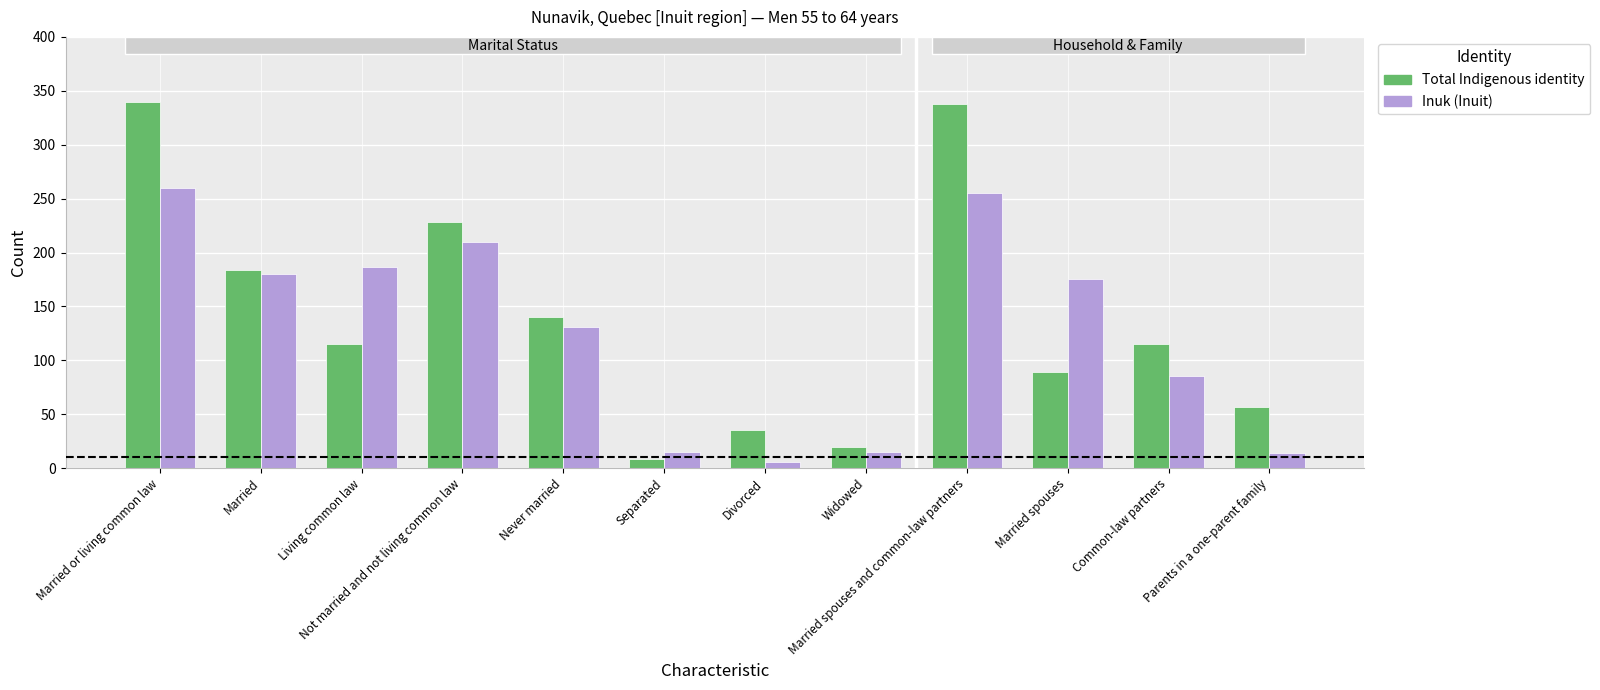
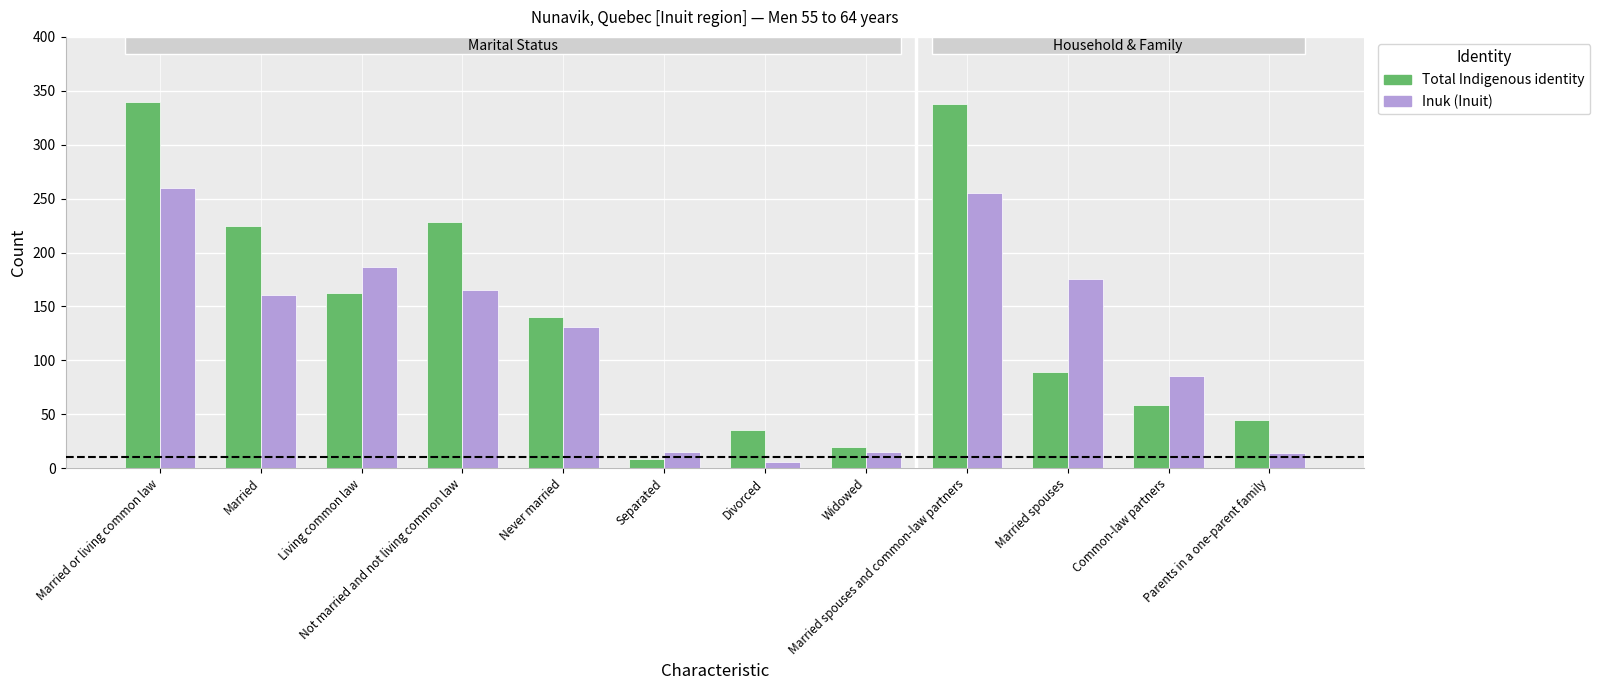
Total Indigenous identity, Married: 184 -> 225
Inuk (Inuit), Married: 180 -> 161
Total Indigenous identity, Living common law: 115 -> 162
Inuk (Inuit), Not married and not living common law: 210 -> 165
Total Indigenous identity, Common-law partners: 115 -> 59
Total Indigenous identity, Parents in a one-parent family: 57 -> 45
